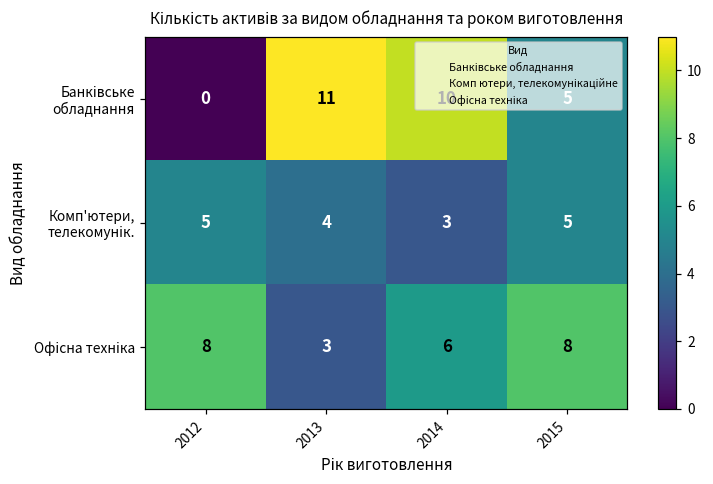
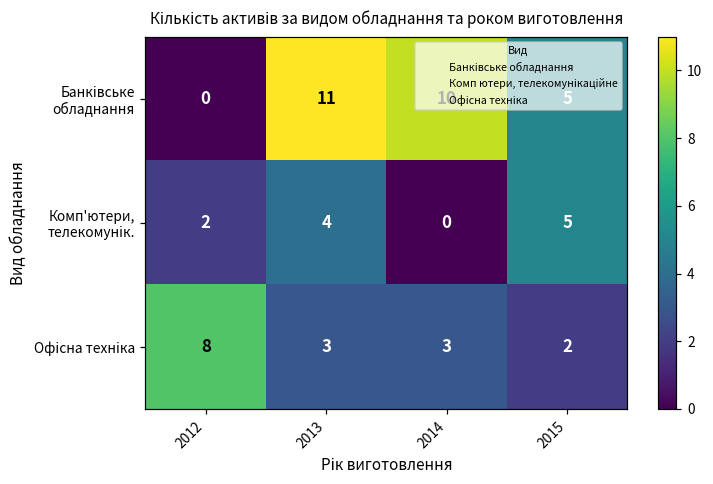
Комп'ютери, телекомунік., 2012: 5 -> 2
Комп'ютери, телекомунік., 2014: 3 -> 0
Офісна техніка, 2014: 6 -> 3
Офісна техніка, 2015: 8 -> 2
